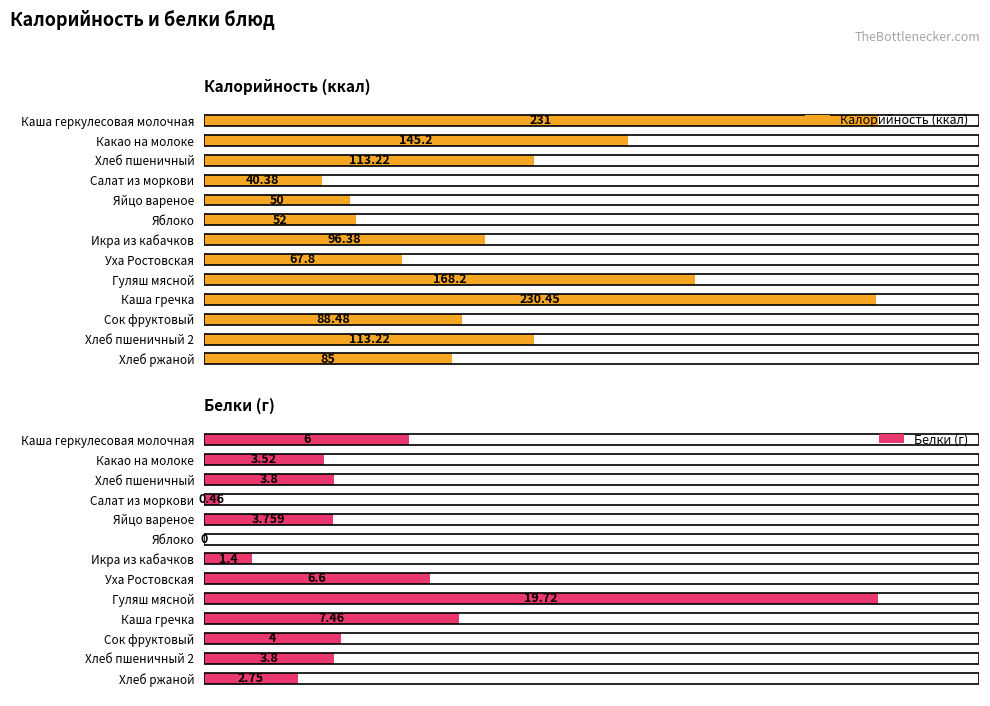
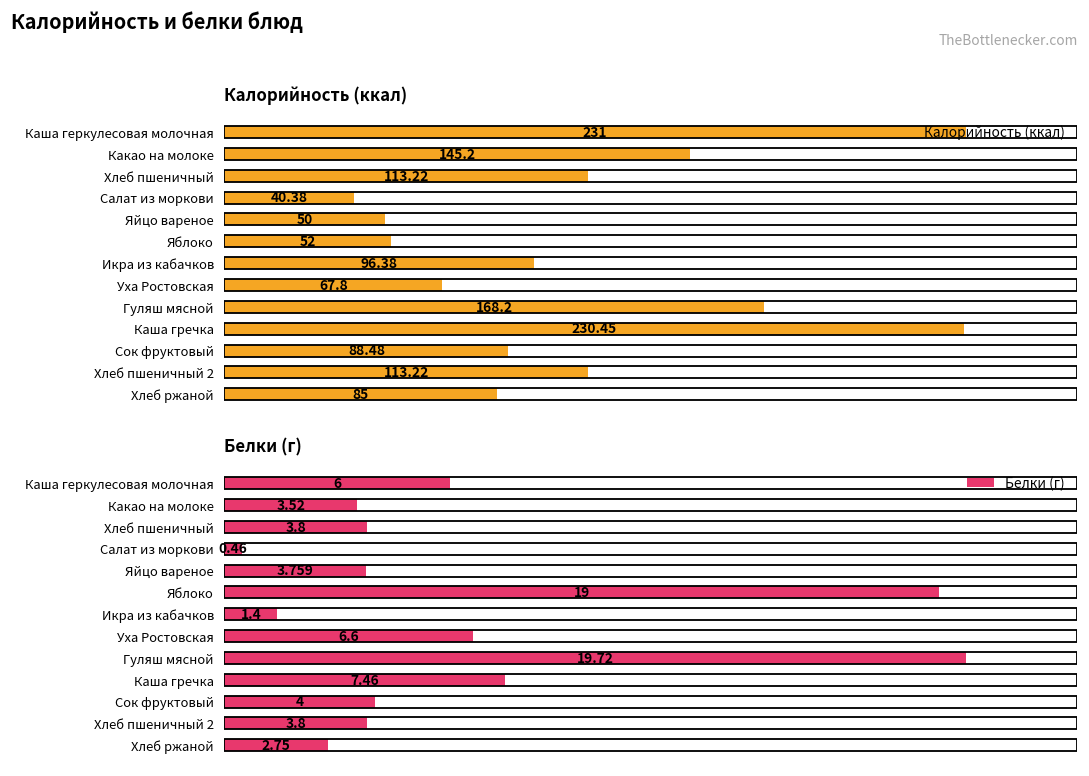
Белки (г), Яблоко: 0 -> 19
